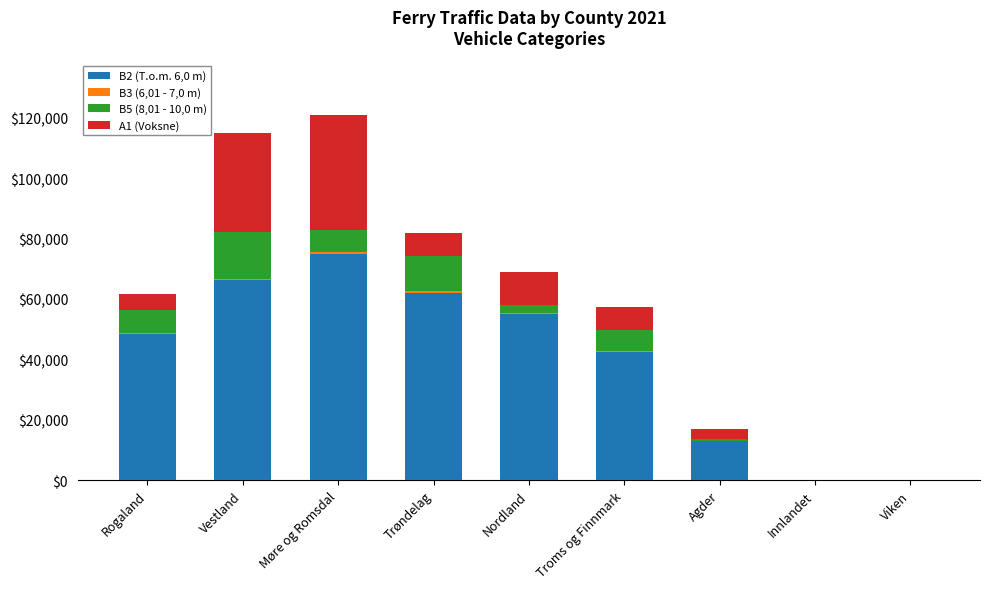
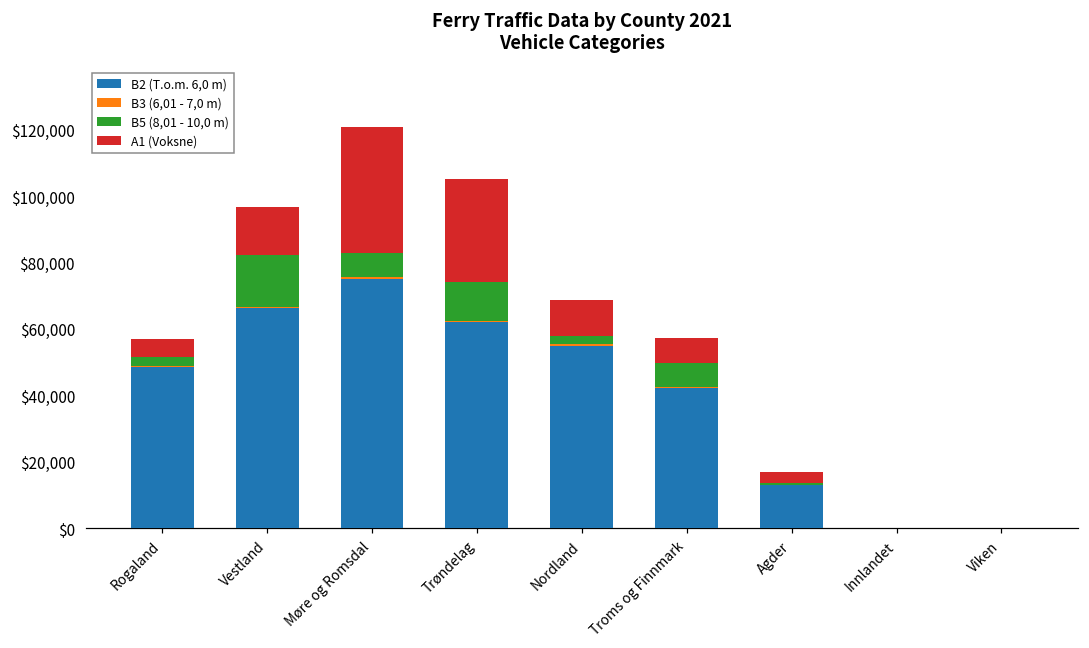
B5 (8,01 - 10,0 m), Rogaland: $8,000 -> $3,000
A1 (Voksne), Vestland: $33,000 -> $15,000
A1 (Voksne), Trøndelag: $7,000 -> $31,000
